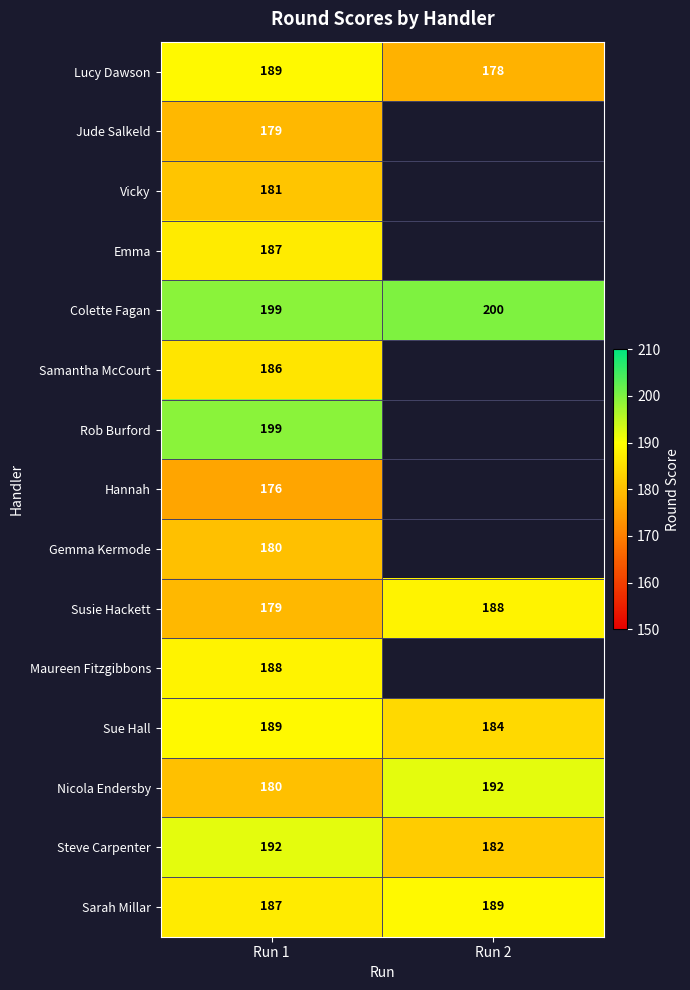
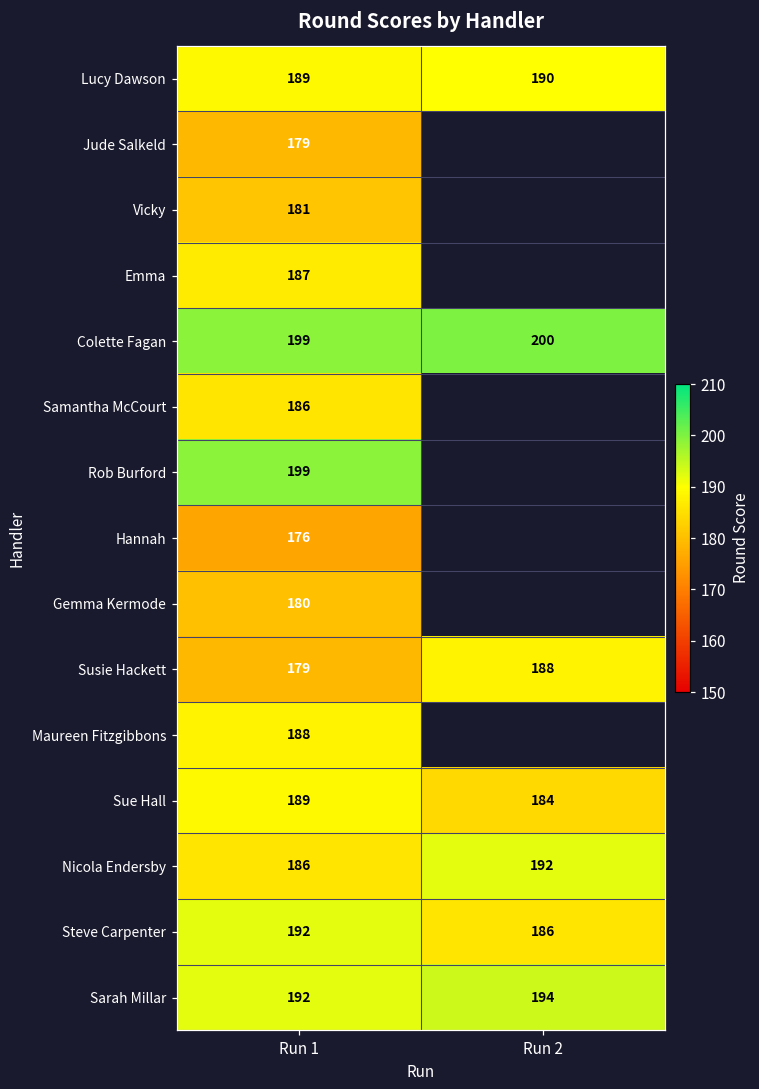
Lucy Dawson, Run 2: 178 -> 190
Nicola Endersby, Run 1: 180 -> 186
Steve Carpenter, Run 2: 182 -> 186
Sarah Millar, Run 1: 187 -> 192
Sarah Millar, Run 2: 189 -> 194
